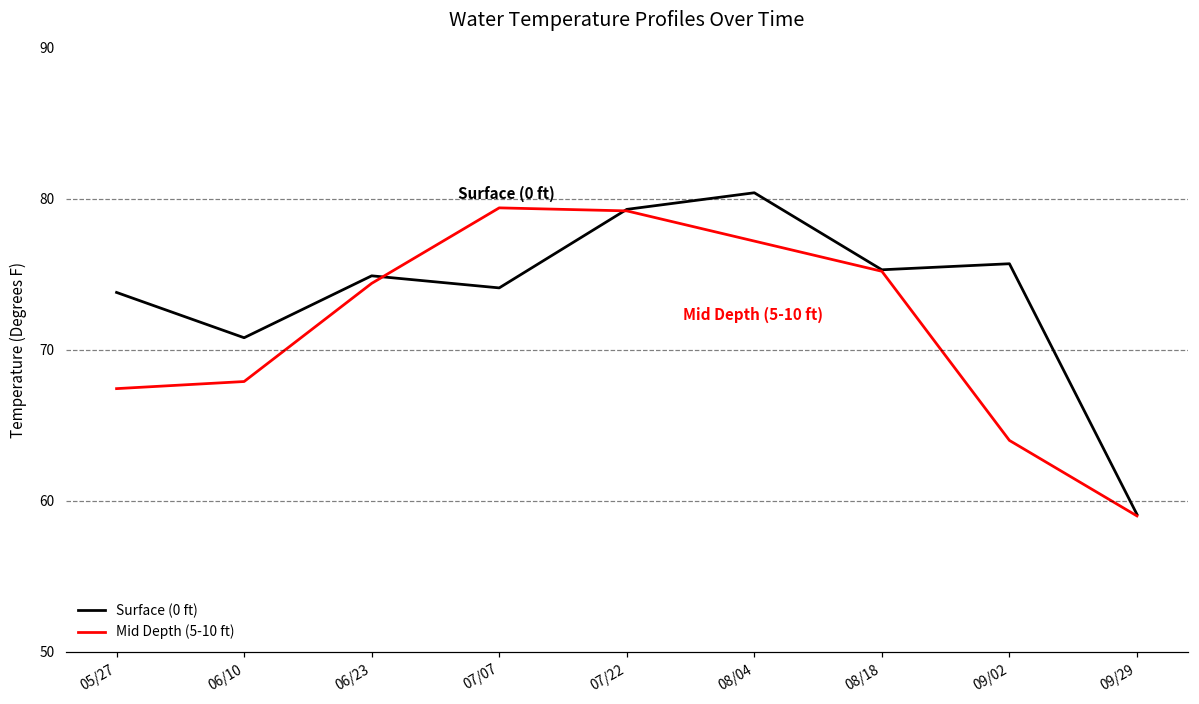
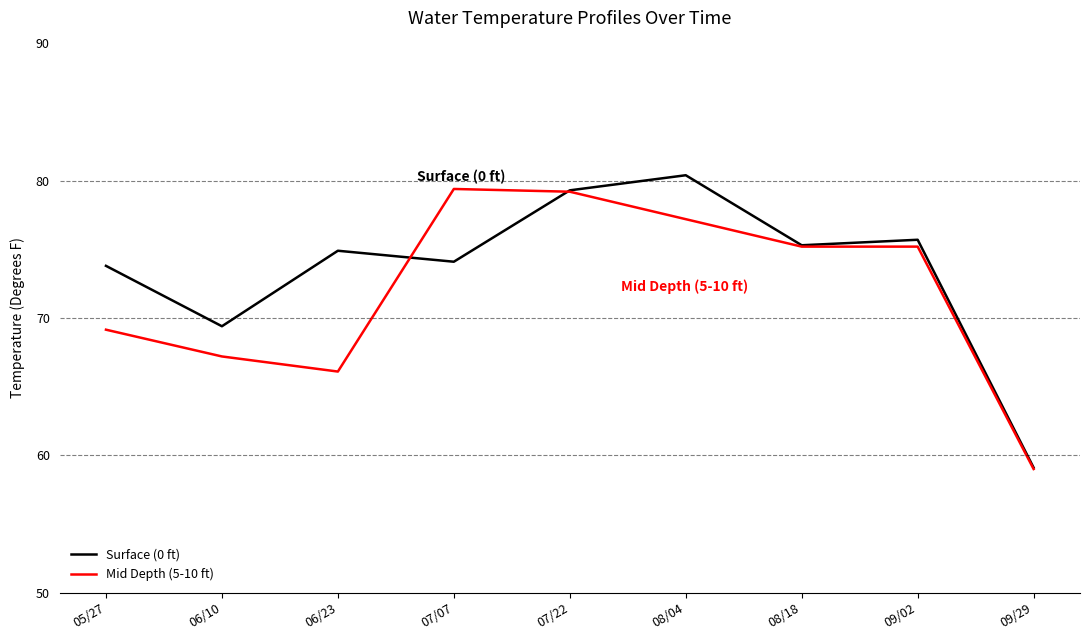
Mid Depth (5-10 ft), 05/27: 67.4 -> 69.2
Surface (0 ft), 06/10: 70.8 -> 69.4
Mid Depth (5-10 ft), 06/10: 67.9 -> 67.2
Mid Depth (5-10 ft), 06/23: 74.4 -> 66.1
Mid Depth (5-10 ft), 09/02: 64.0 -> 75.2
